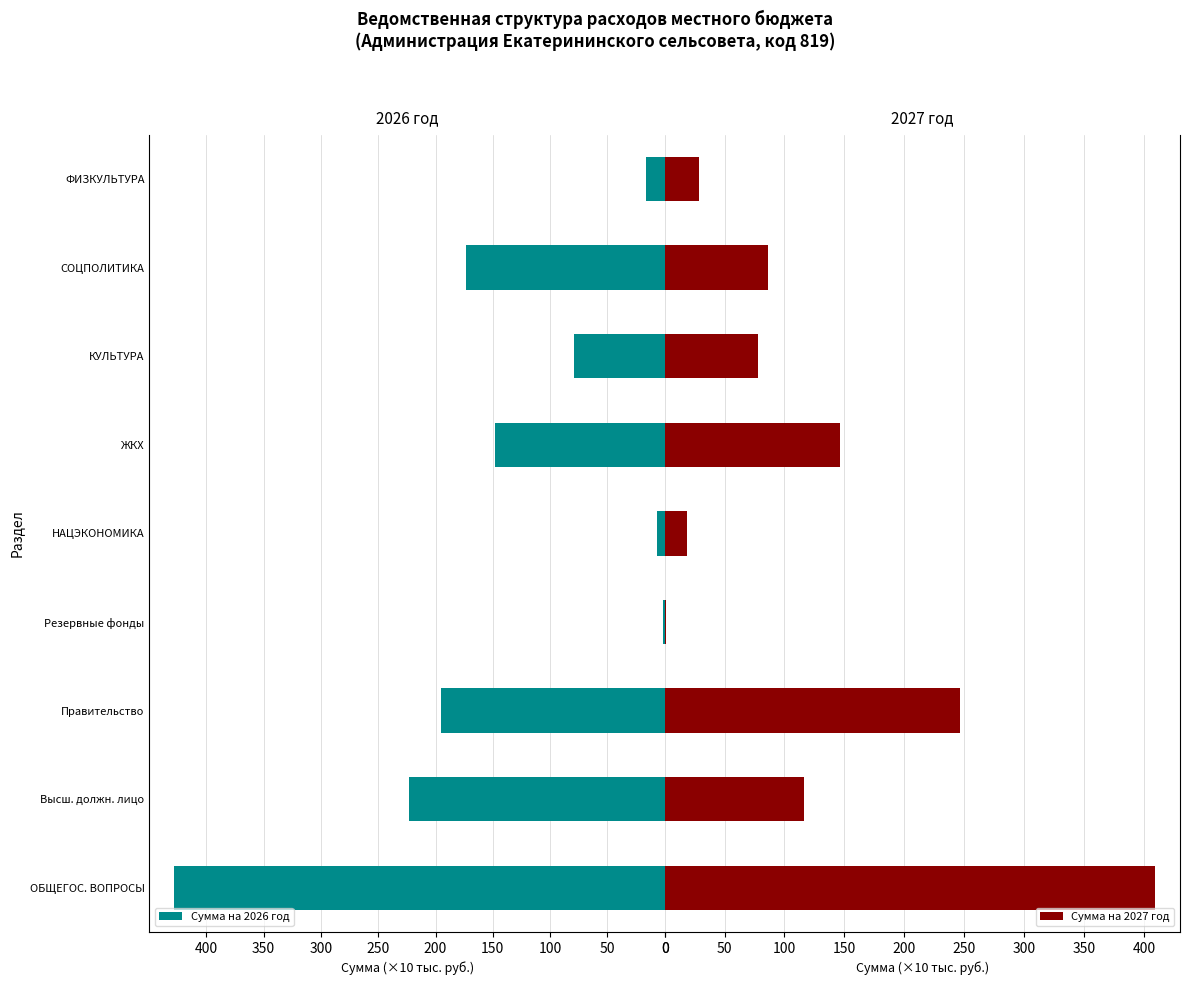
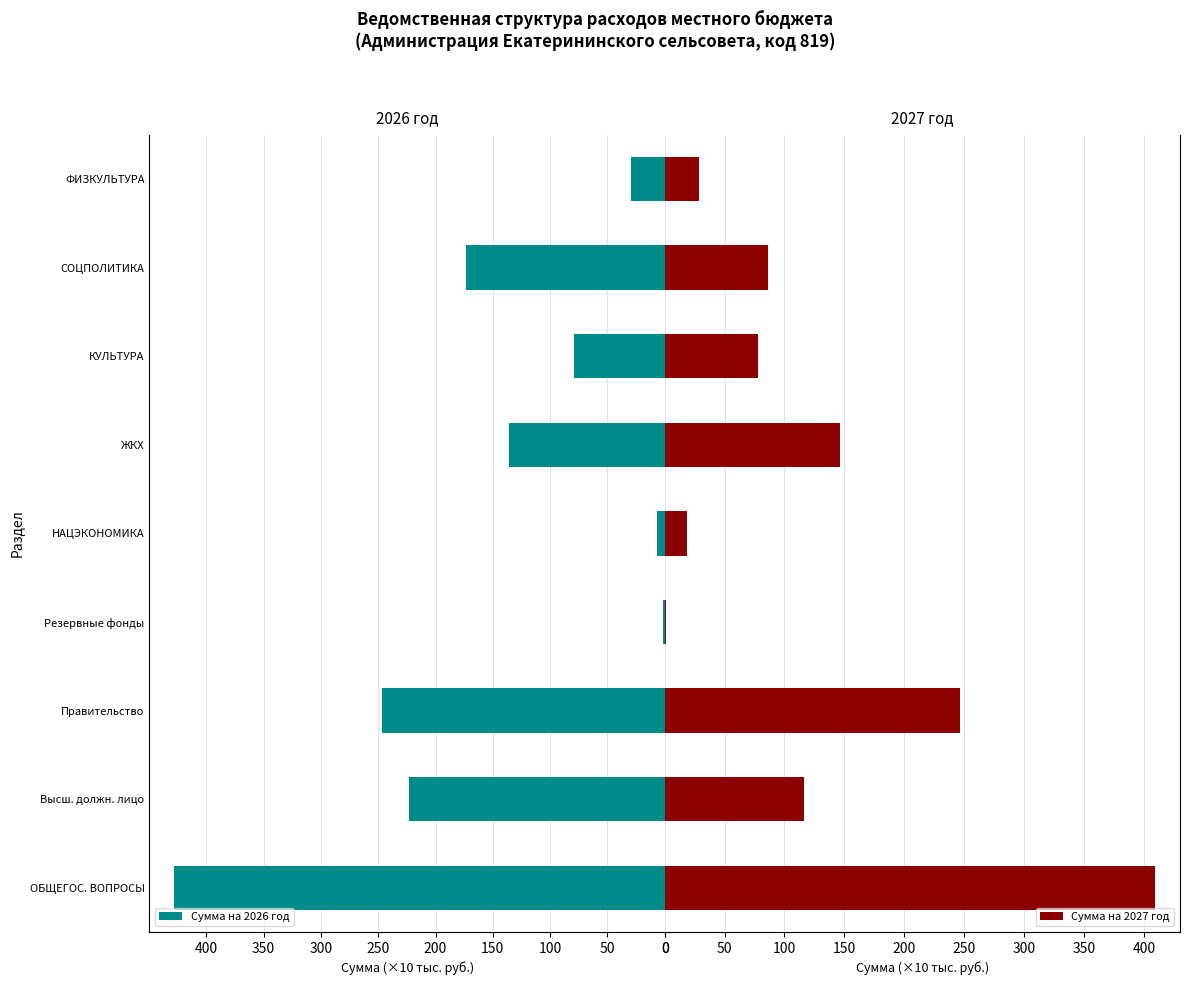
2026 год, ФИЗКУЛЬТУРА: 16 -> 30
2026 год, ЖКХ: 148 -> 136
2026 год, Правительство: 195 -> 246
